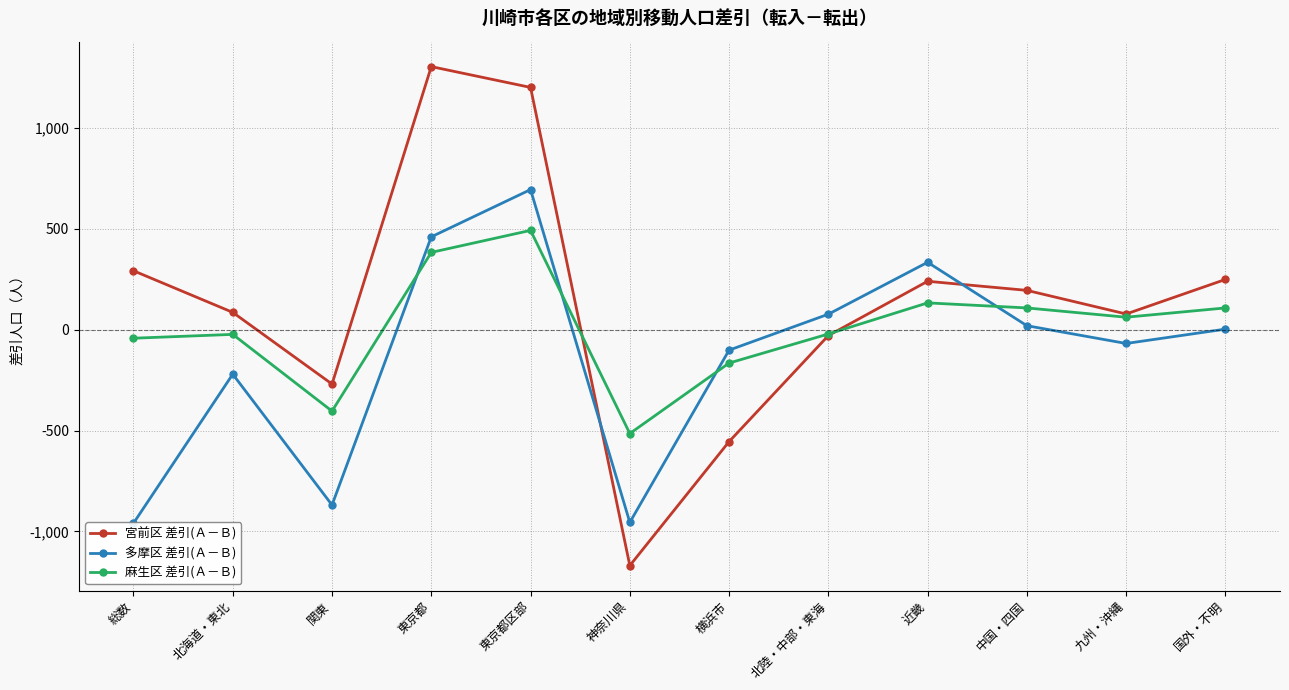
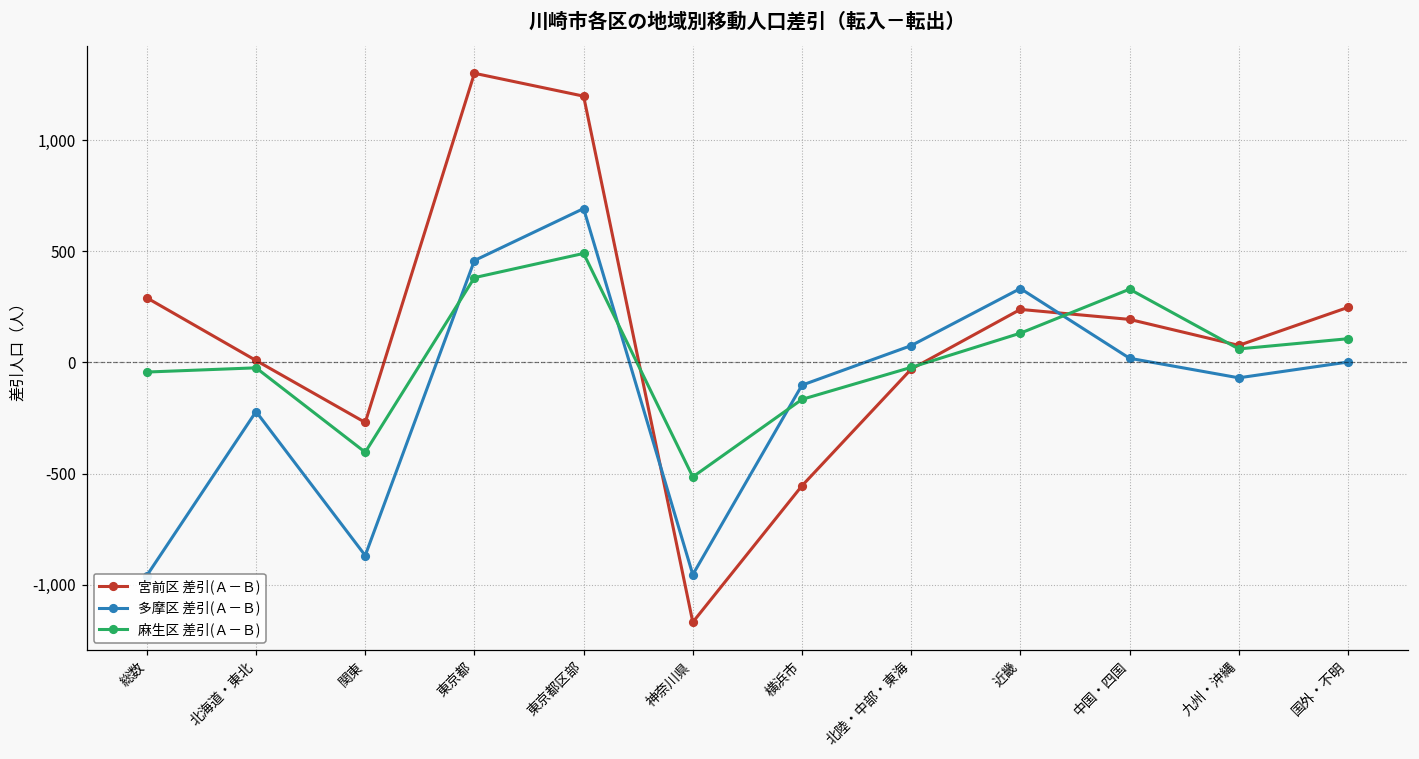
宮前区 差引(Ａ－Ｂ), 北海道・東北: 90 -> 10
麻生区 差引(Ａ－Ｂ), 中国・四国: 110 -> 330
